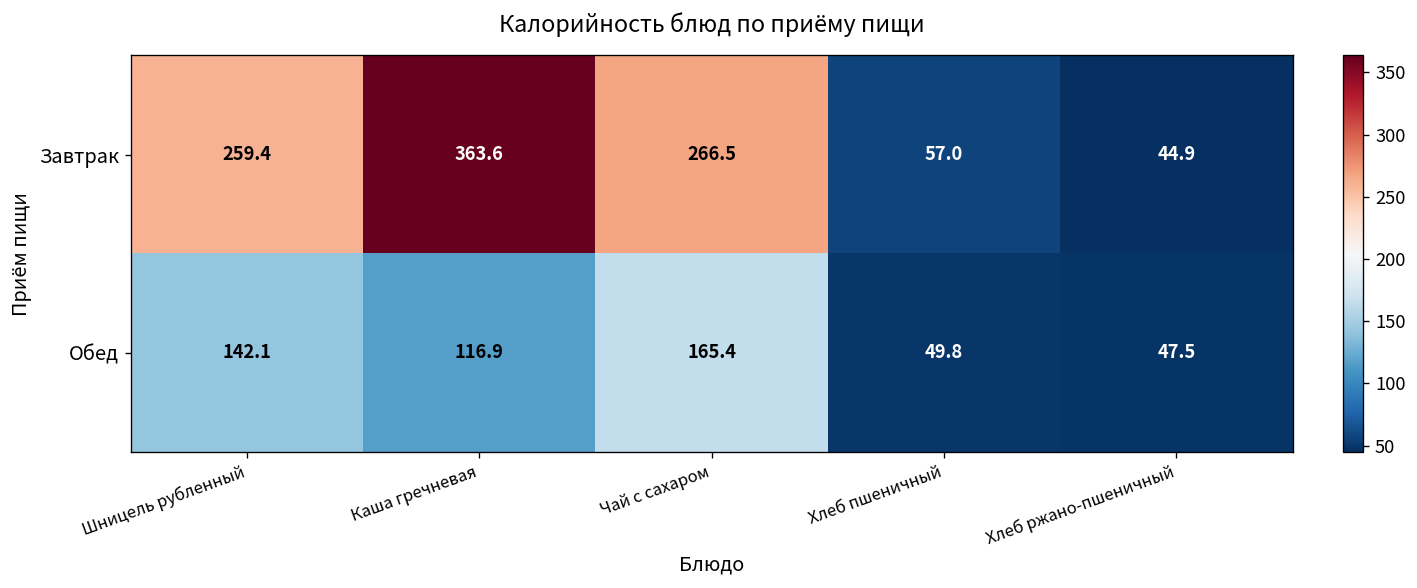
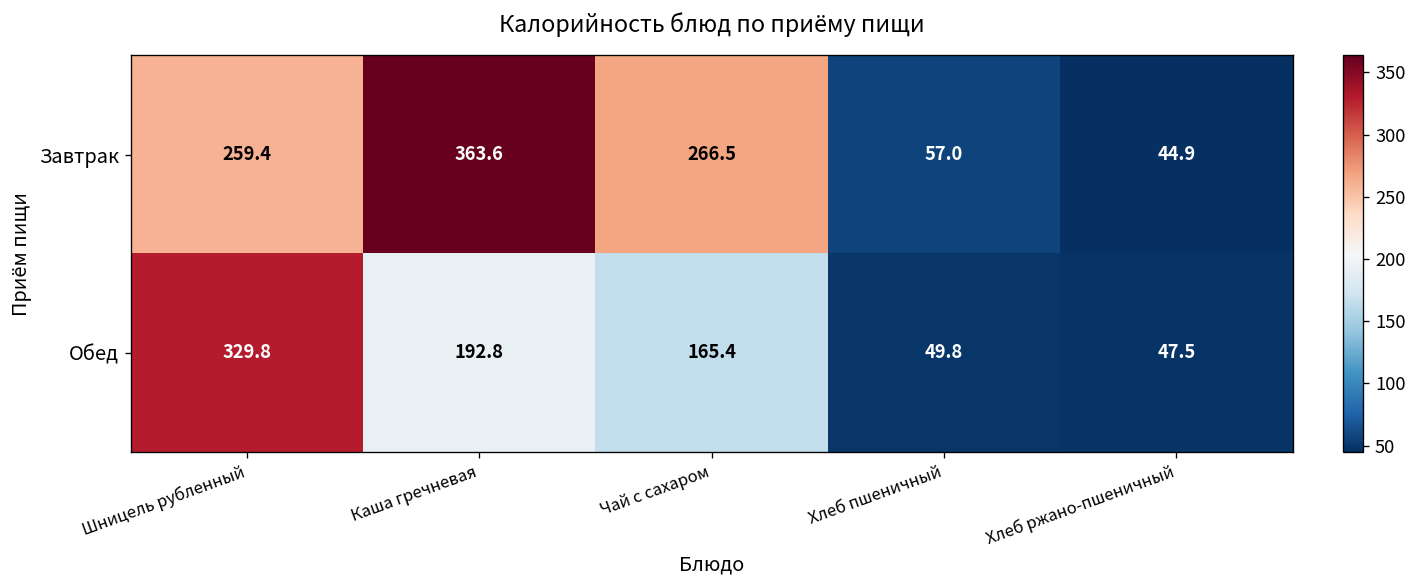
Обед, Шницель рубленный: 142.1 -> 329.8
Обед, Каша гречневая: 116.9 -> 192.8
